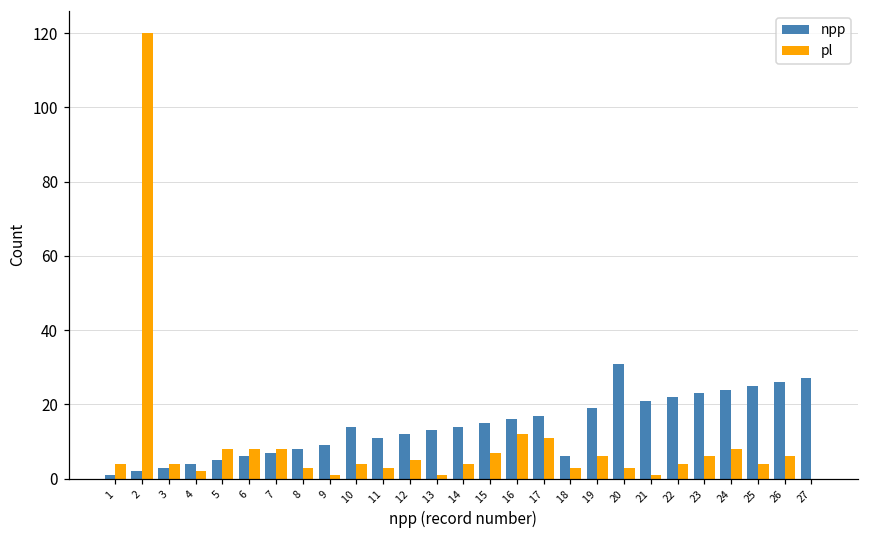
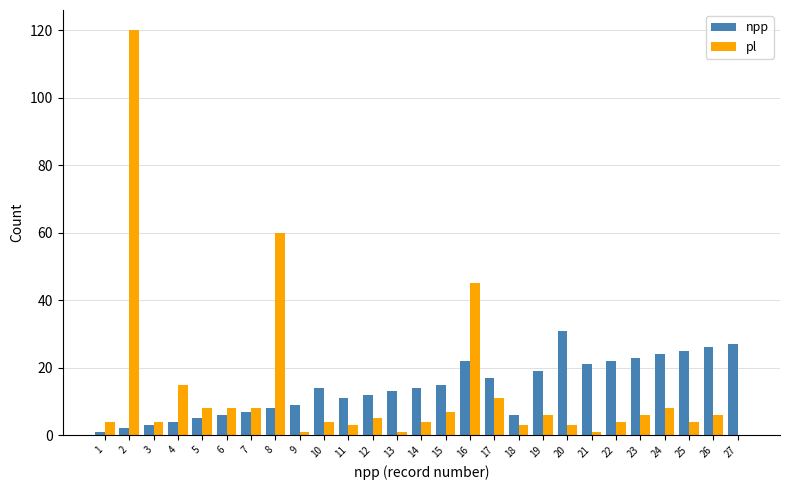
pl, 4: 2 -> 15
pl, 8: 3 -> 60
npp, 16: 16 -> 22
pl, 16: 12 -> 45
